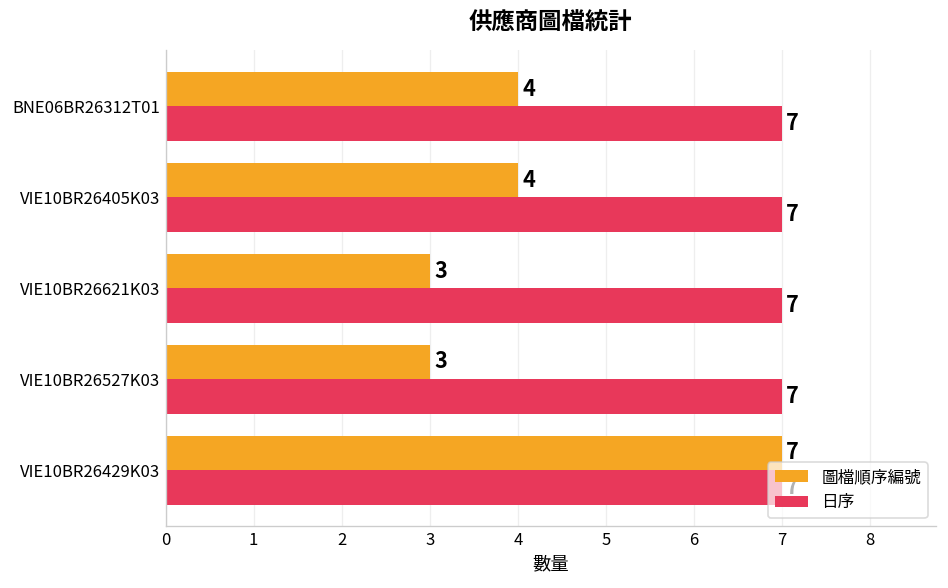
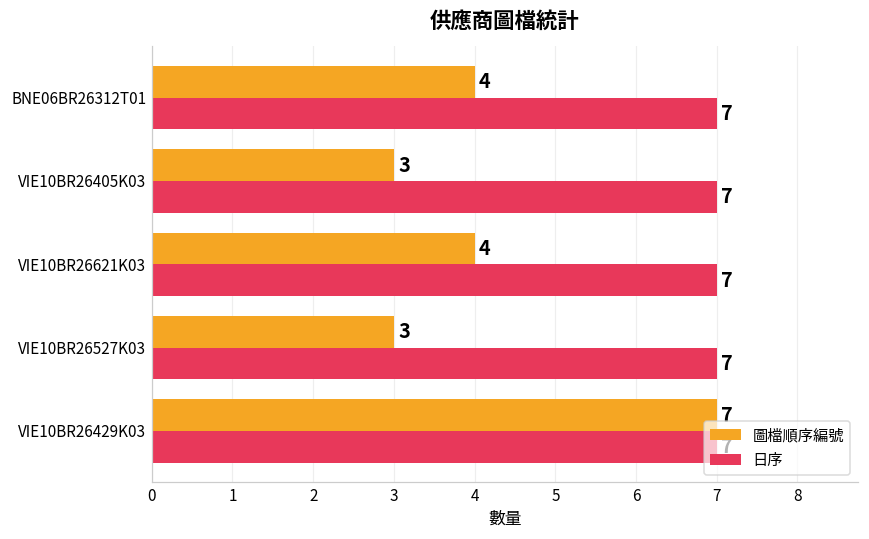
圖檔順序編號, VIE10BR26405K03: 4 -> 3
圖檔順序編號, VIE10BR26621K03: 3 -> 4
